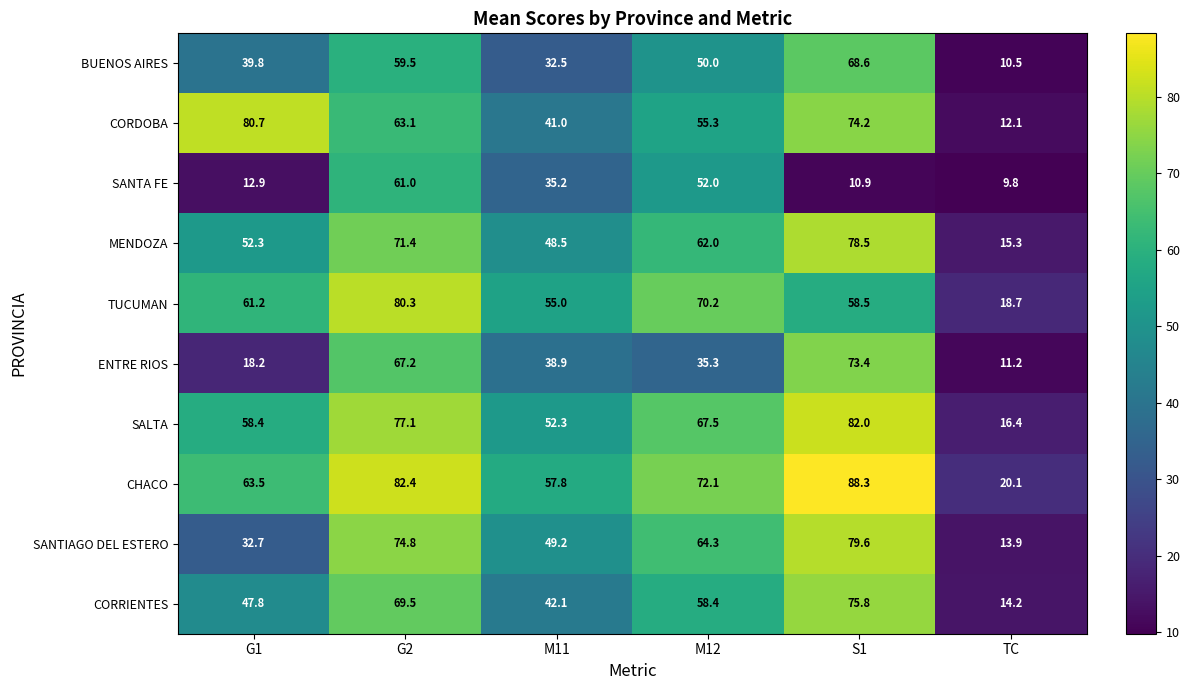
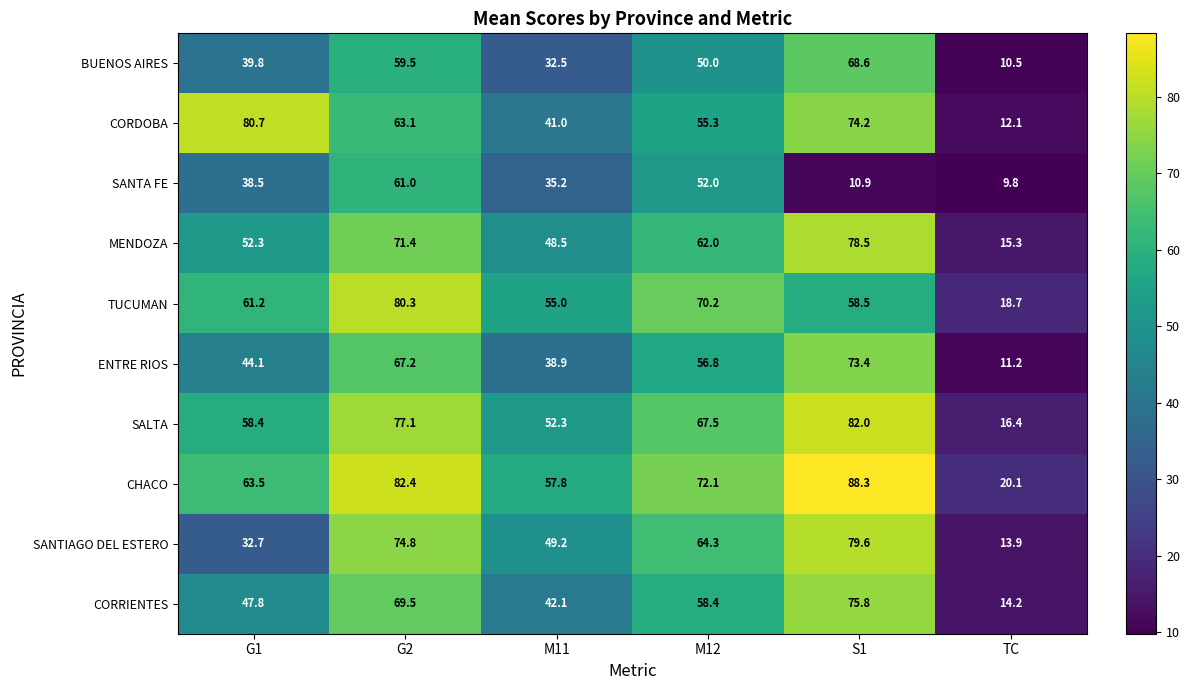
SANTA FE, G1: 12.9 -> 38.5
ENTRE RIOS, G1: 18.2 -> 44.1
ENTRE RIOS, M12: 35.3 -> 56.8
